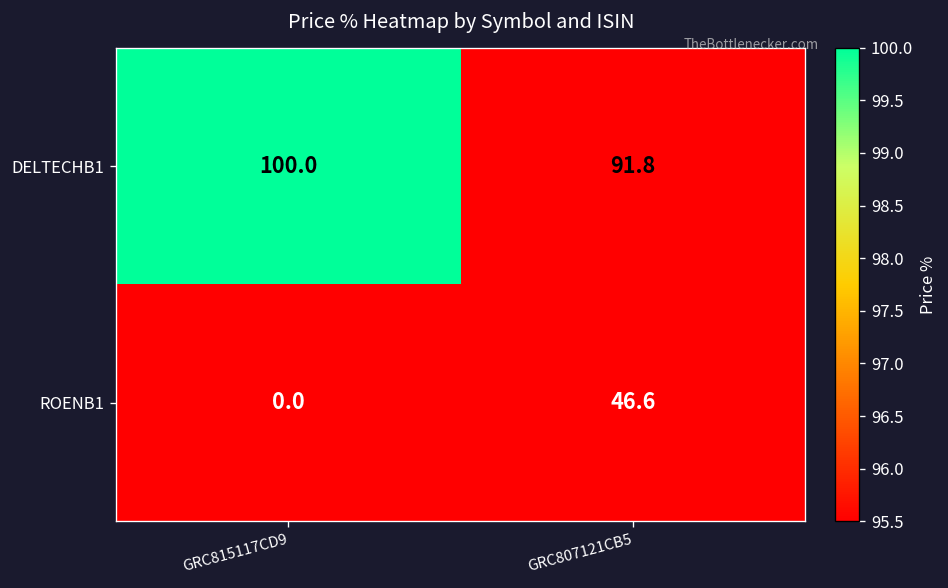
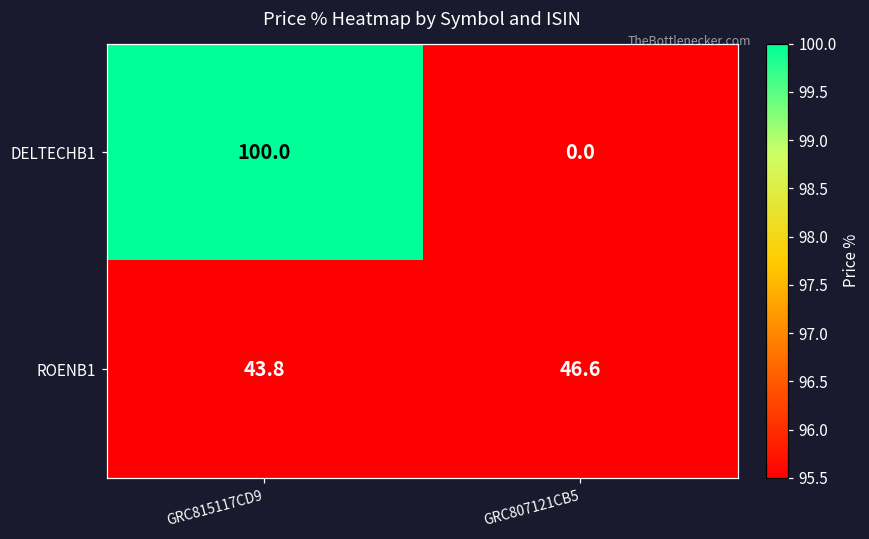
DELTECHB1, GRC807121CB5: 91.8 -> 0.0
ROENB1, GRC815117CD9: 0.0 -> 43.8
